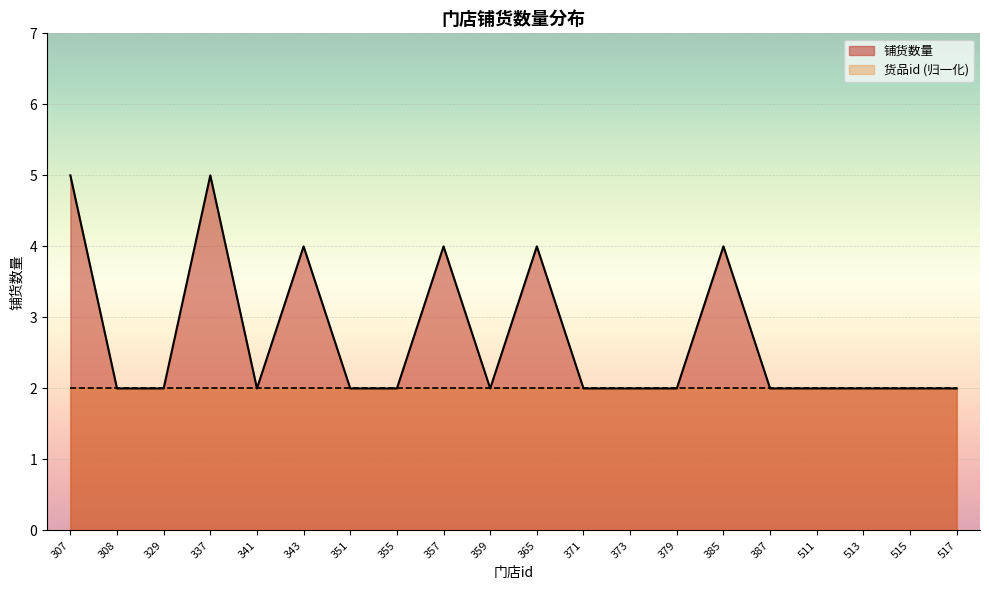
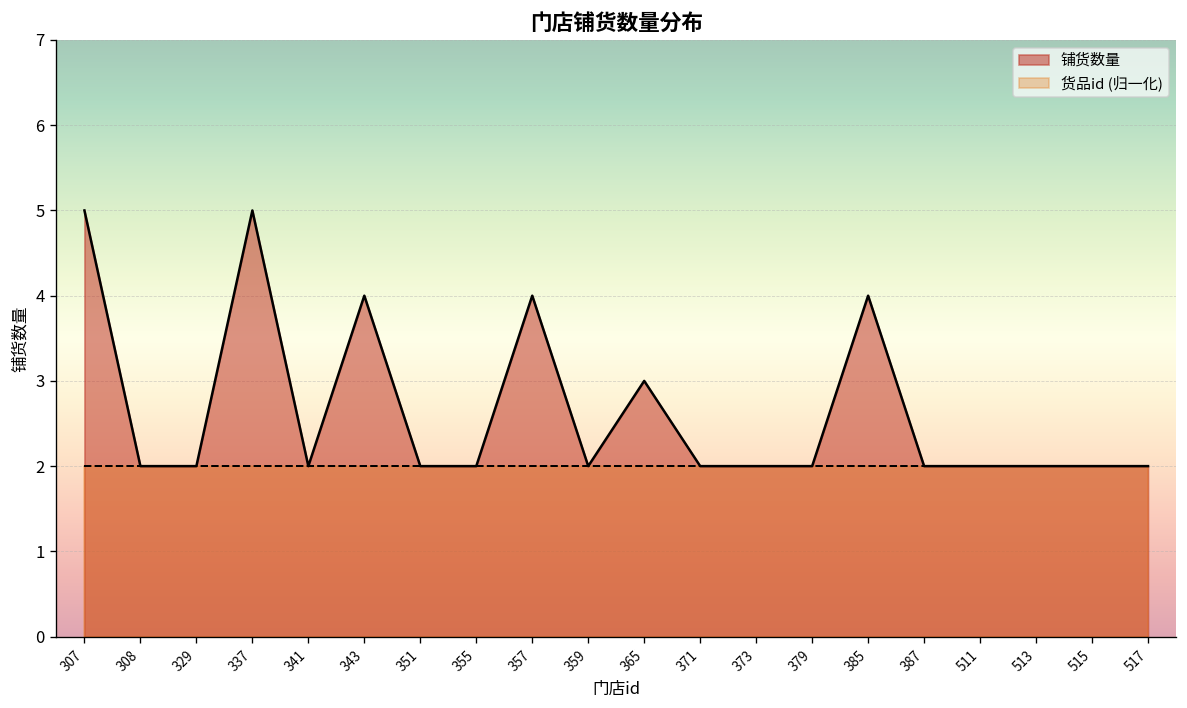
铺货数量, 365: 4 -> 3
